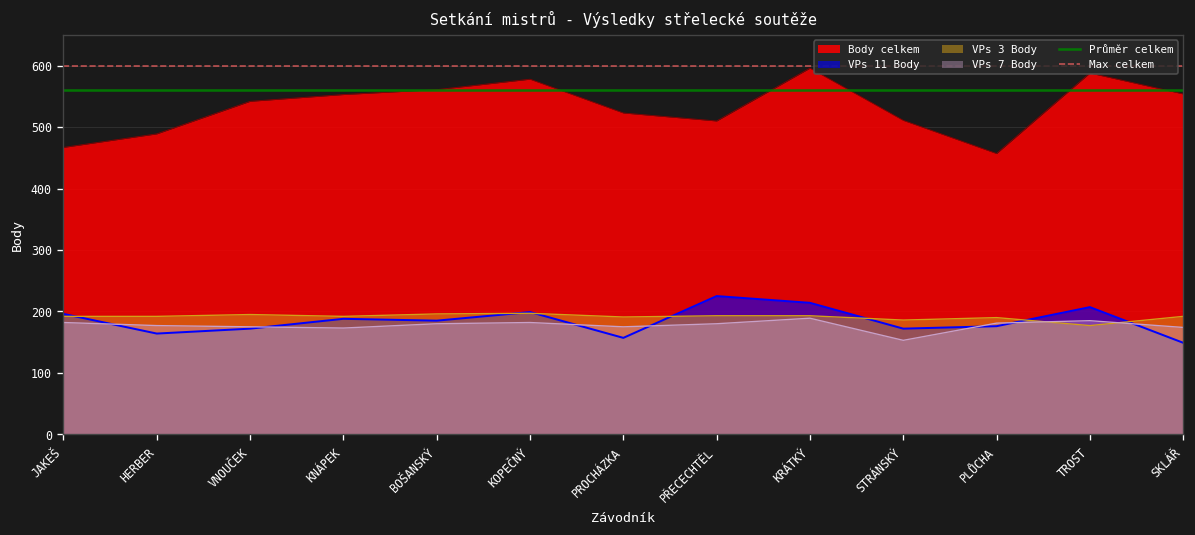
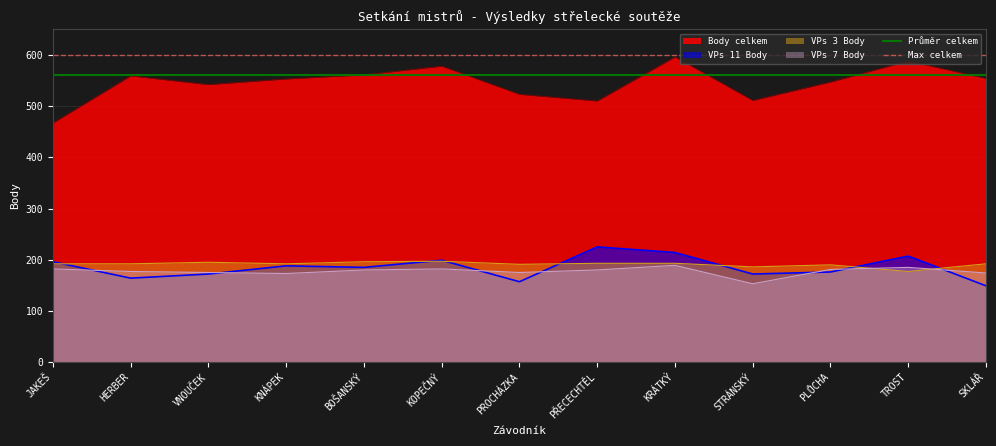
Body celkem, HERBER: 490 -> 560
Body celkem, PLŮCHA: 460 -> 550
